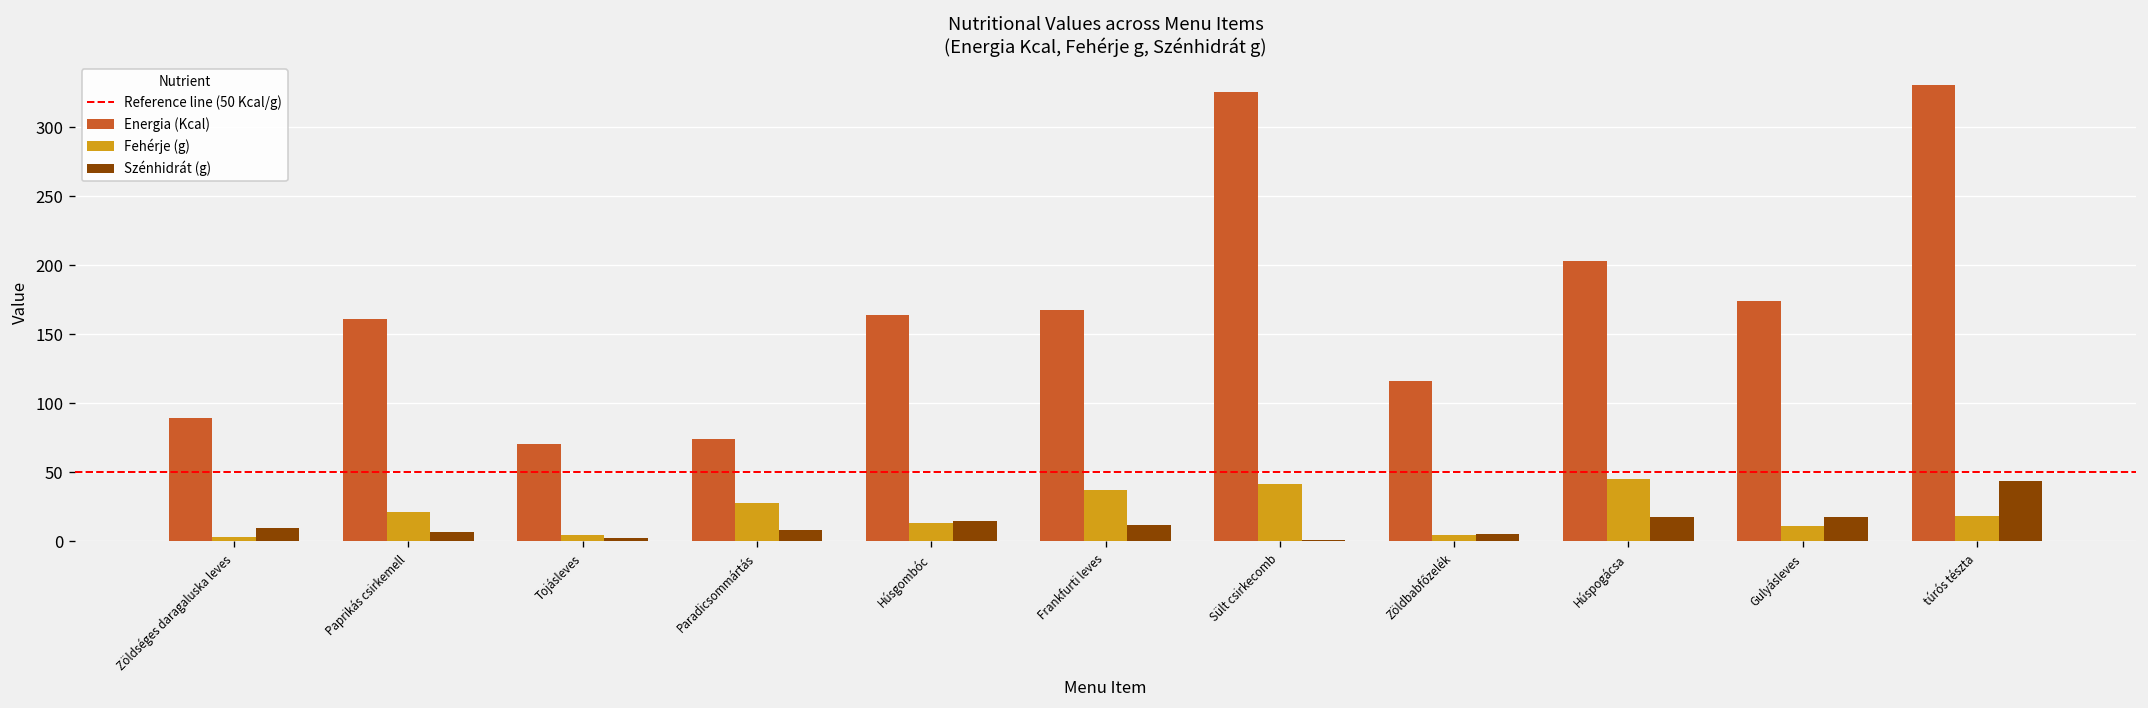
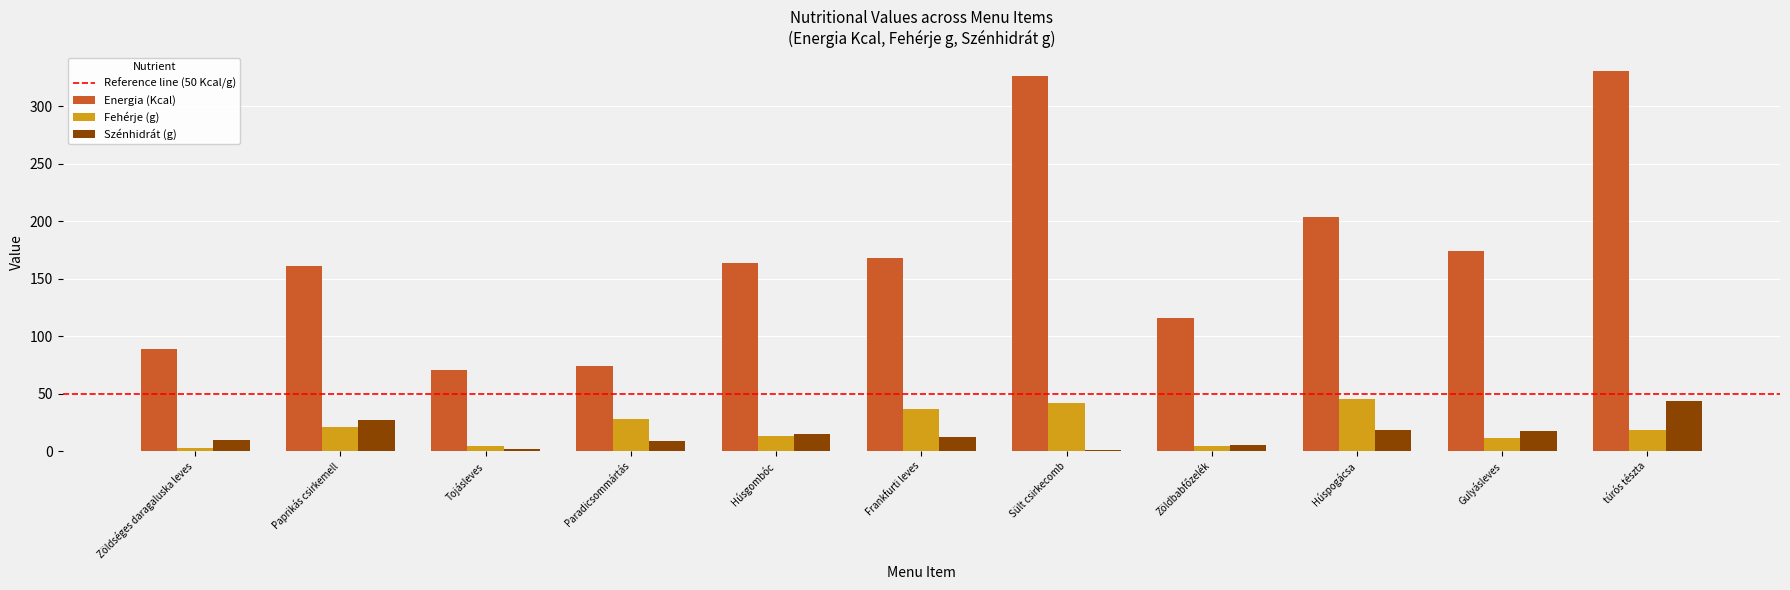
Szénhidrát (g), Paprikás csirkemell: 7 -> 27
